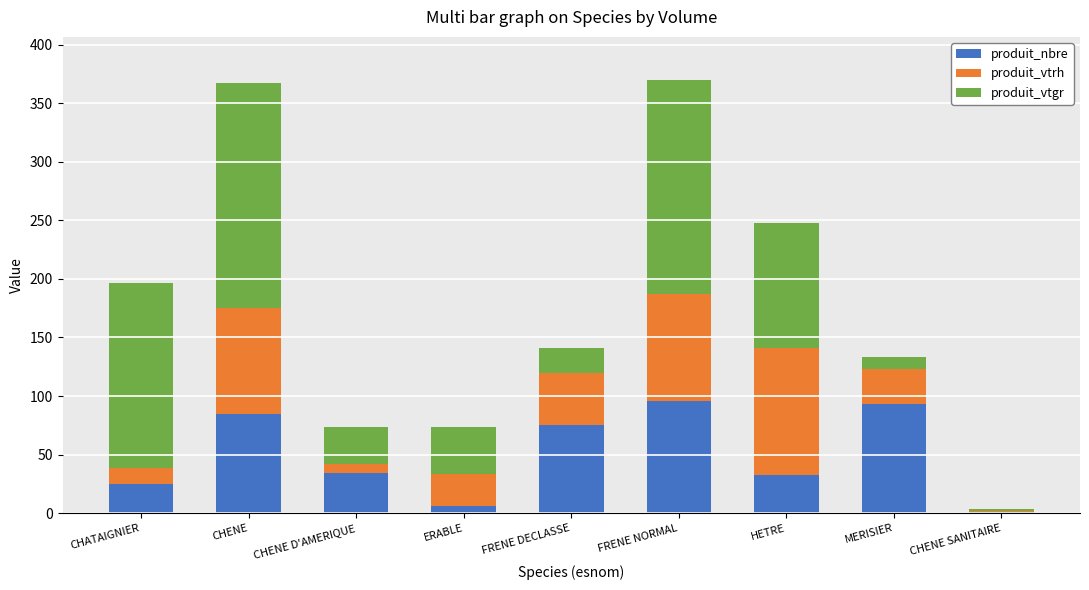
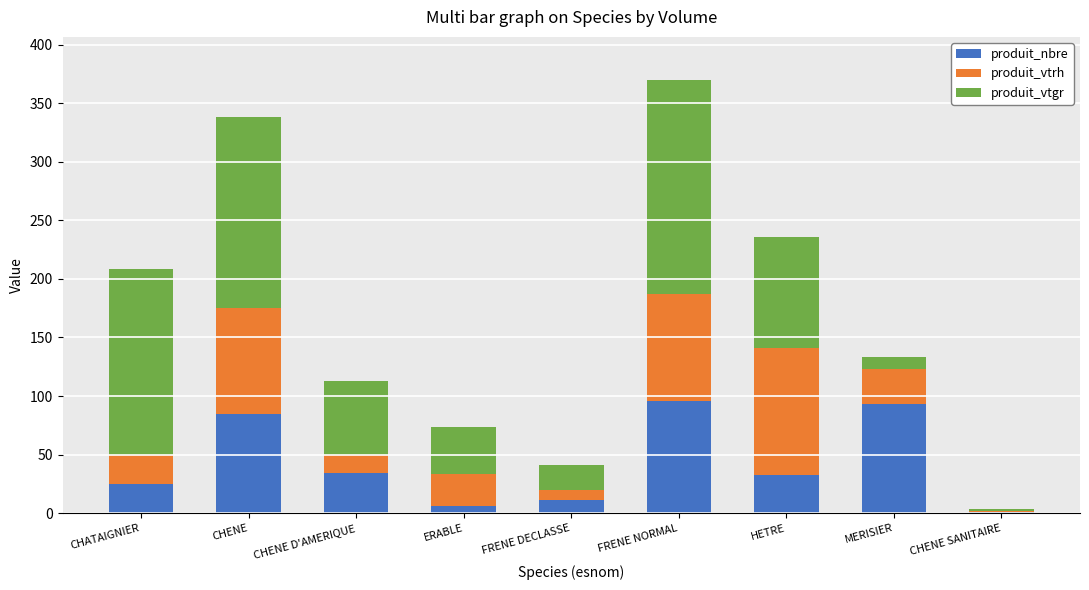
produit_vtrh, CHATAIGNIER: 13 -> 25
produit_vtgr, CHENE: 192 -> 163
produit_vtrh, CHENE D'AMERIQUE: 8 -> 16
produit_vtgr, CHENE D'AMERIQUE: 32 -> 63
produit_nbre, FRENE DECLASSE: 75 -> 11
produit_vtrh, FRENE DECLASSE: 45 -> 9
produit_vtgr, HETRE: 107 -> 95
